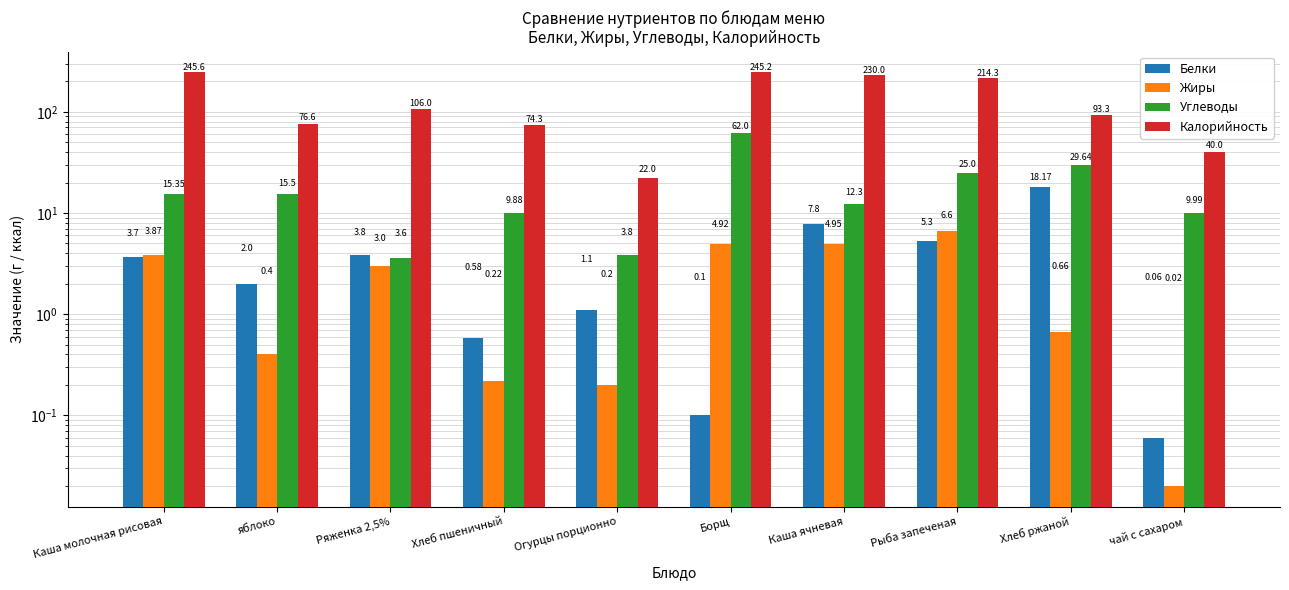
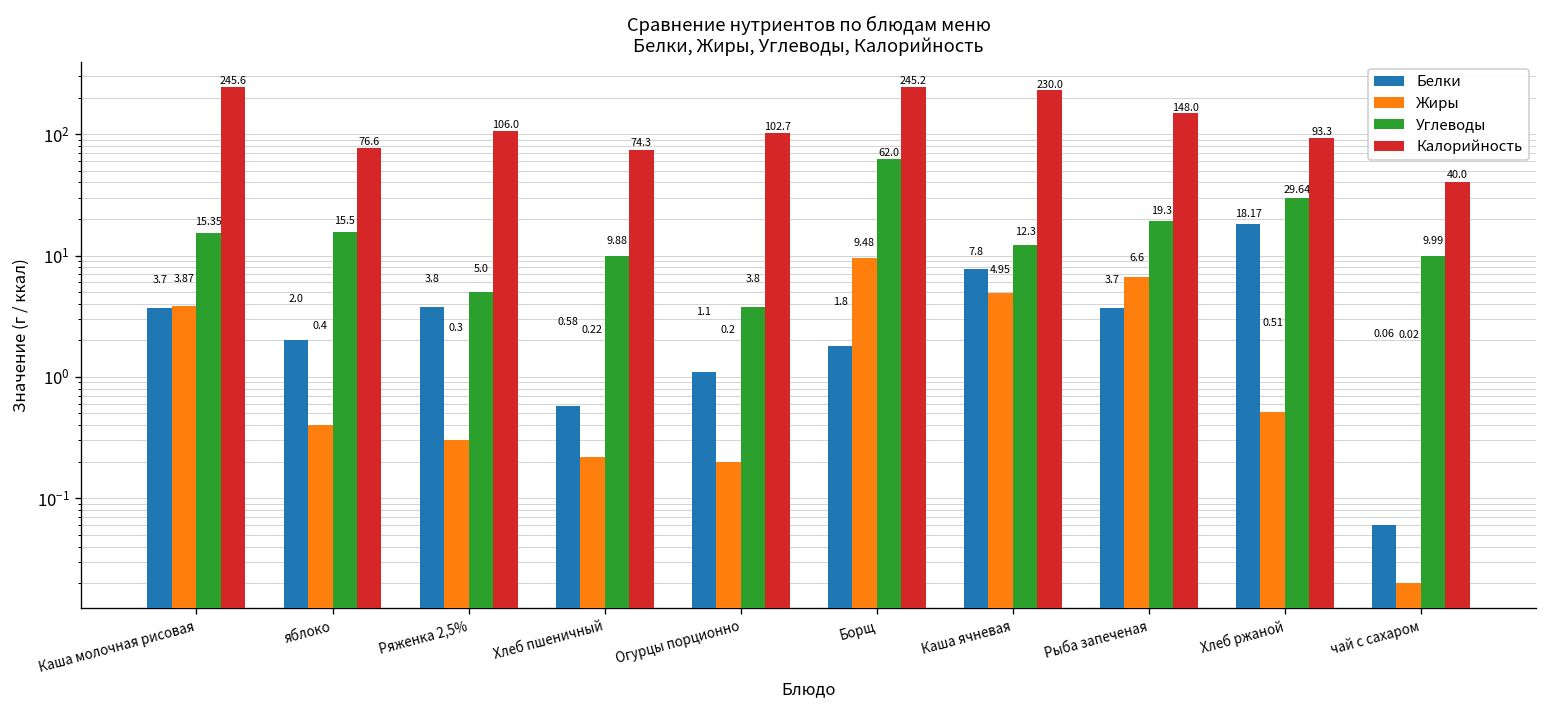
Жиры, Ряженка 2,5%: 3.0 -> 0.3
Углеводы, Ряженка 2,5%: 3.6 -> 5.0
Калорийность, Огурцы порционно: 22.0 -> 102.7
Белки, Борщ: 0.1 -> 1.8
Жиры, Борщ: 4.92 -> 9.48
Белки, Рыба запеченая: 5.3 -> 3.7
Углеводы, Рыба запеченая: 25.0 -> 19.3
Калорийность, Рыба запеченая: 214.3 -> 148.0
Жиры, Хлеб ржаной: 0.66 -> 0.51
